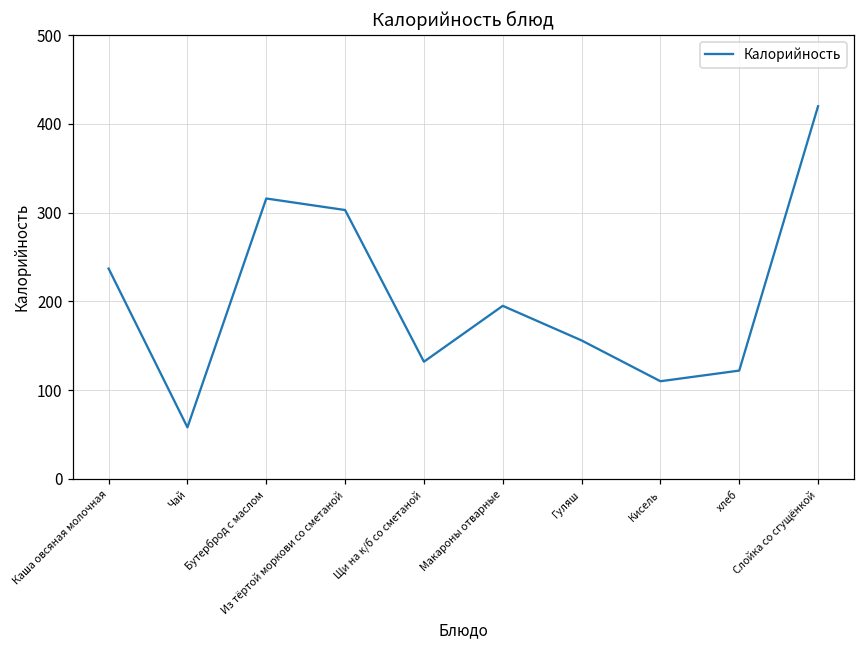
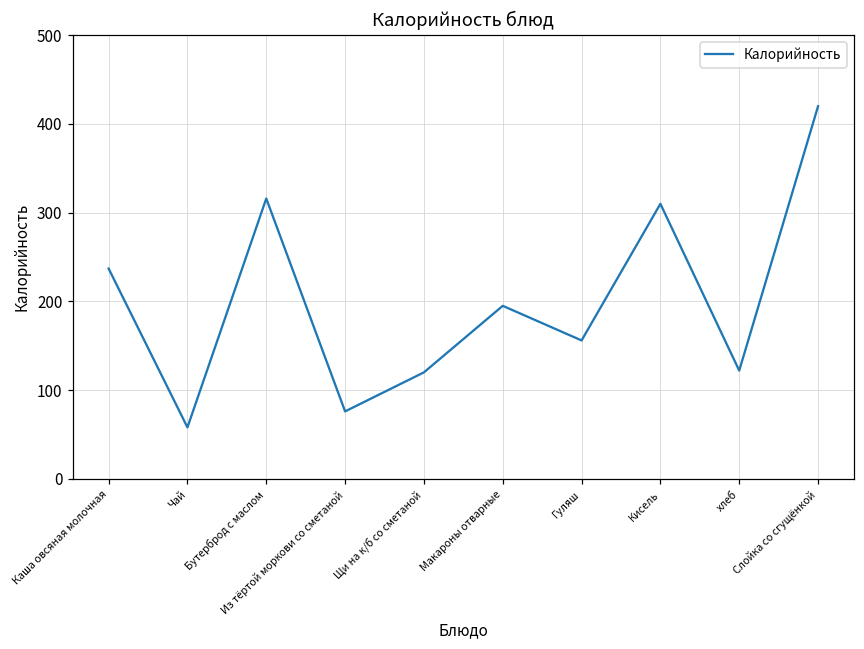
Из тёртой моркови со сметаной: 300 -> 80
Щи на к/б со сметаной: 130 -> 120
Кисель: 110 -> 310
